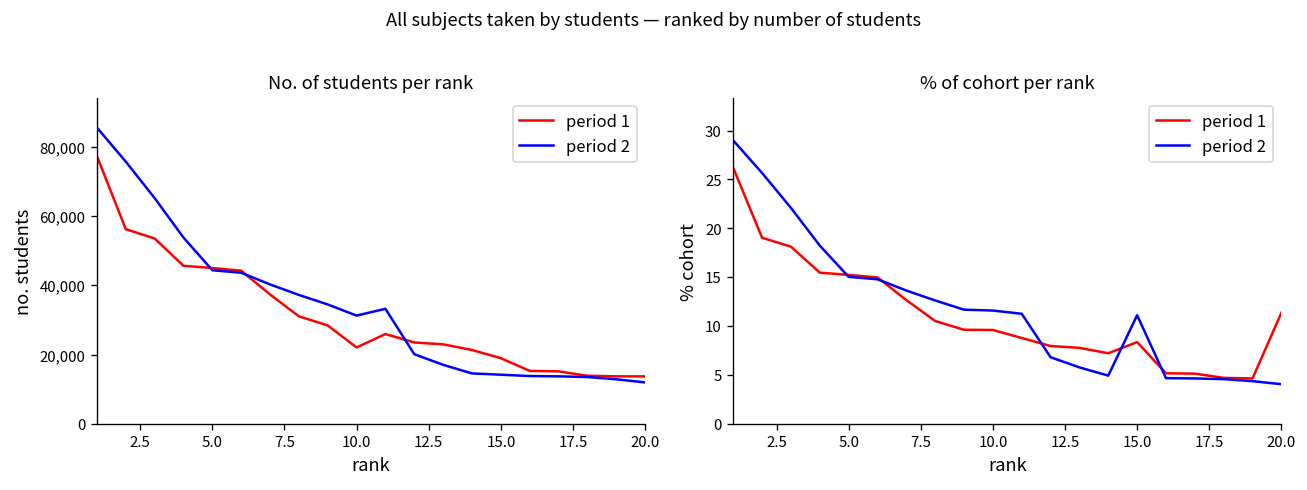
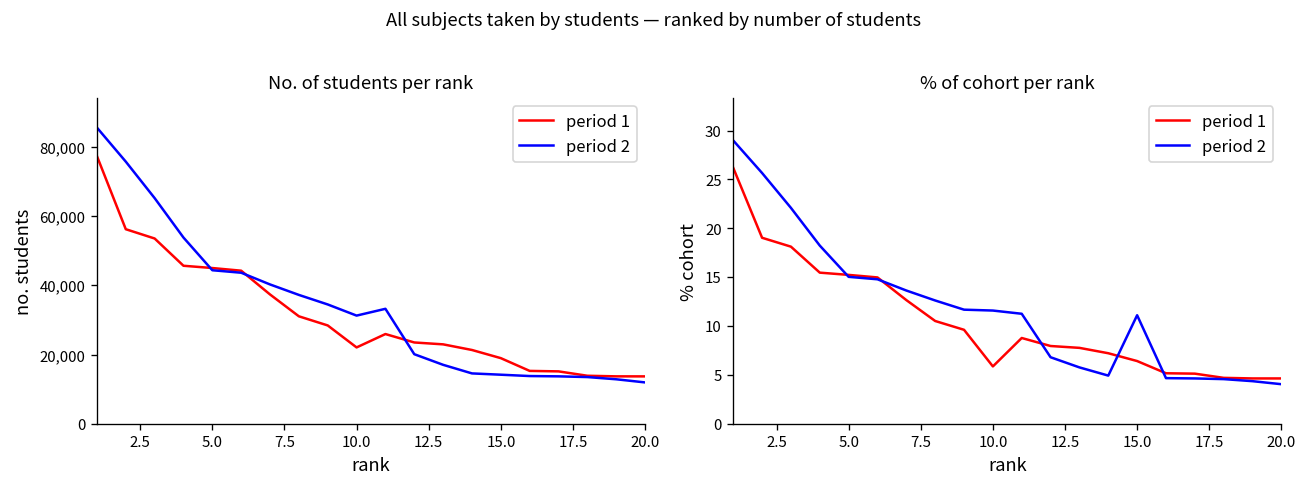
% of cohort per rank, period 1, 10.0: 10 -> 6
% of cohort per rank, period 1, 15.0: 8 -> 6
% of cohort per rank, period 1, 20.0: 11 -> 5
